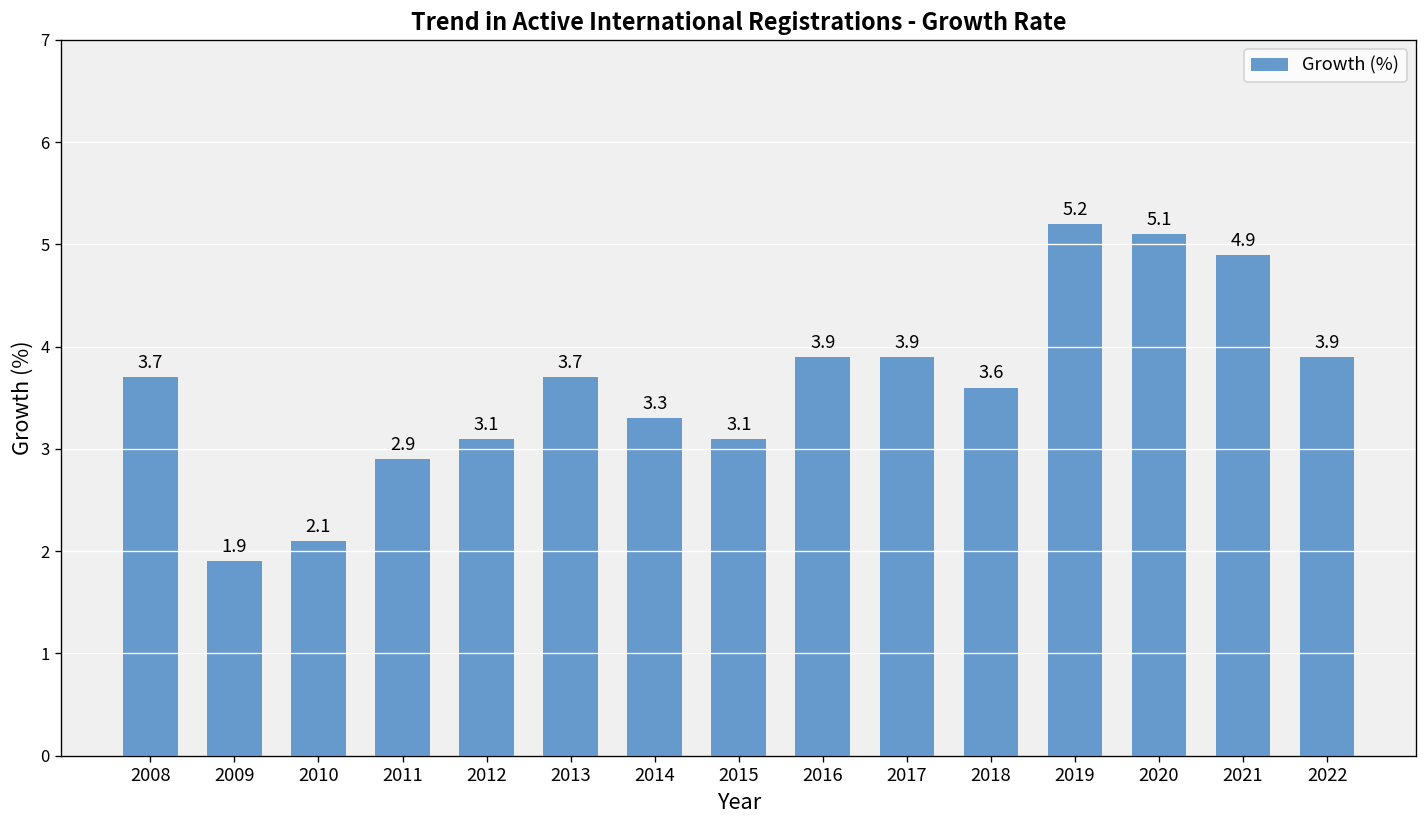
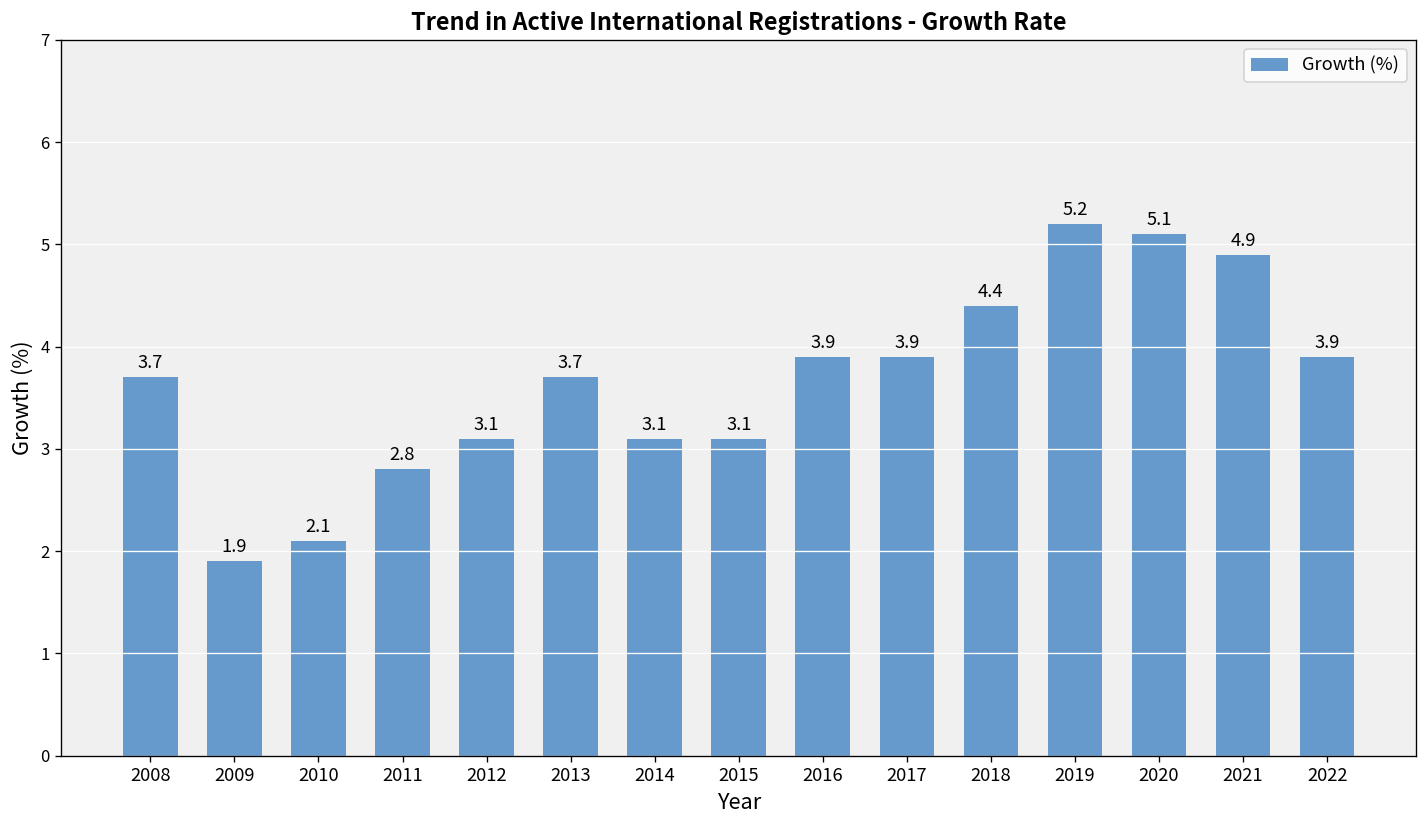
2011: 2.9 -> 2.8
2014: 3.3 -> 3.1
2018: 3.6 -> 4.4
